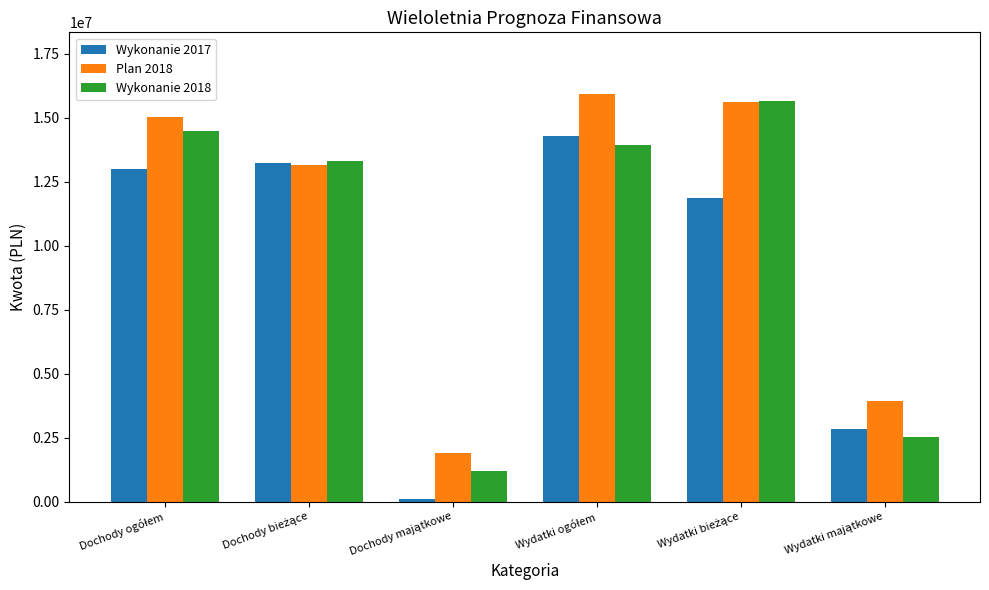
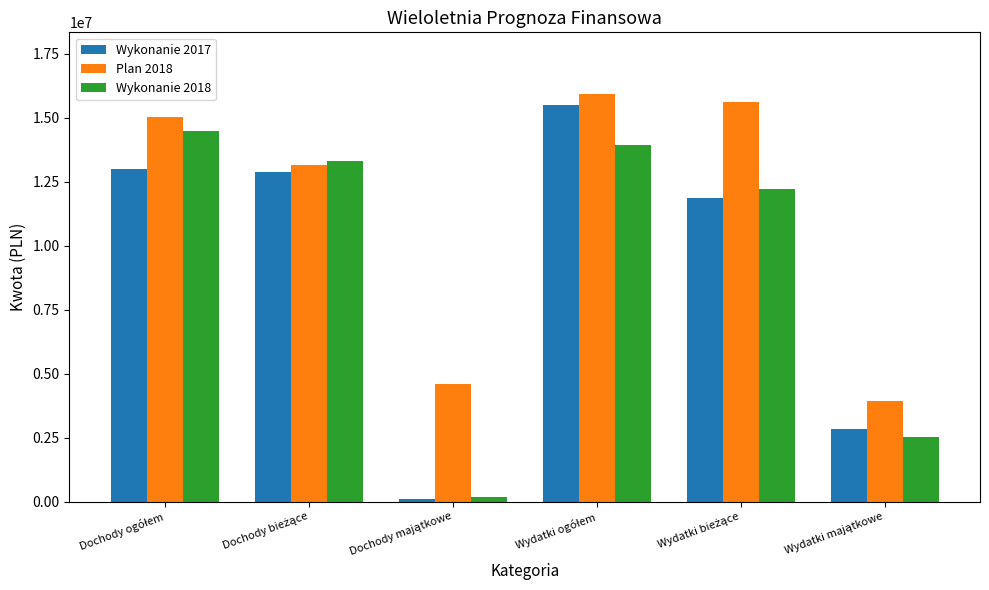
Wykonanie 2017, Dochody bieżące: 13200000 -> 12900000
Plan 2018, Dochody majątkowe: 1900000 -> 4600000
Wykonanie 2018, Dochody majątkowe: 1200000 -> 200000
Wykonanie 2017, Wydatki ogółem: 14300000 -> 15500000
Wykonanie 2018, Wydatki bieżące: 15600000 -> 12200000
